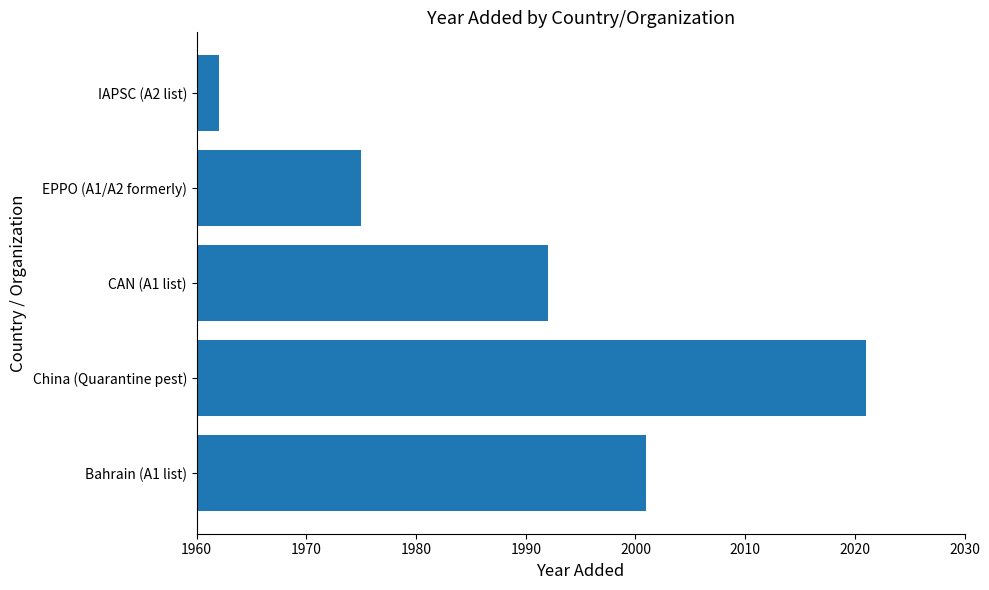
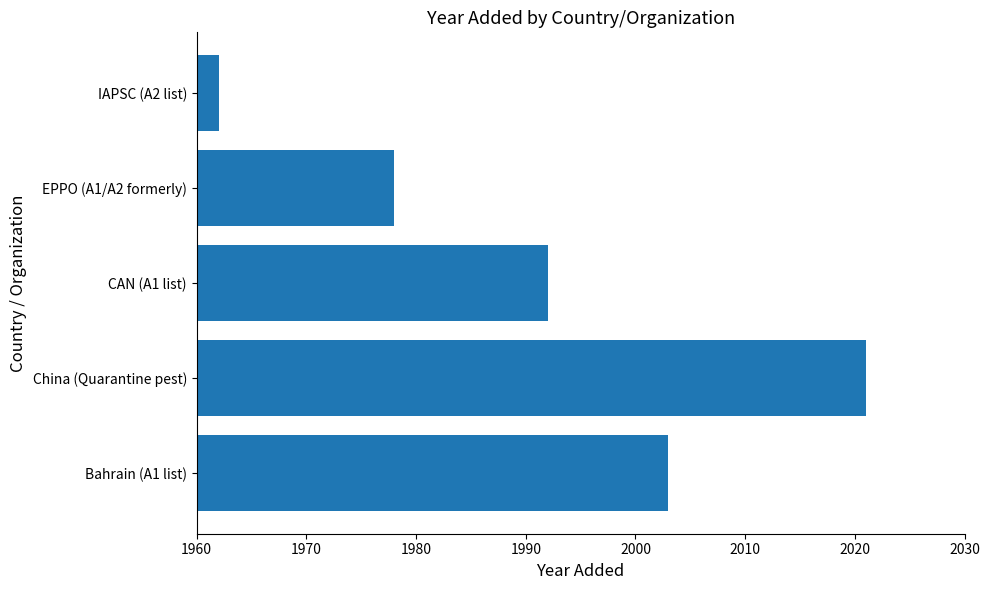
EPPO (A1/A2 formerly): 1975 -> 1978
Bahrain (A1 list): 2001 -> 2003
